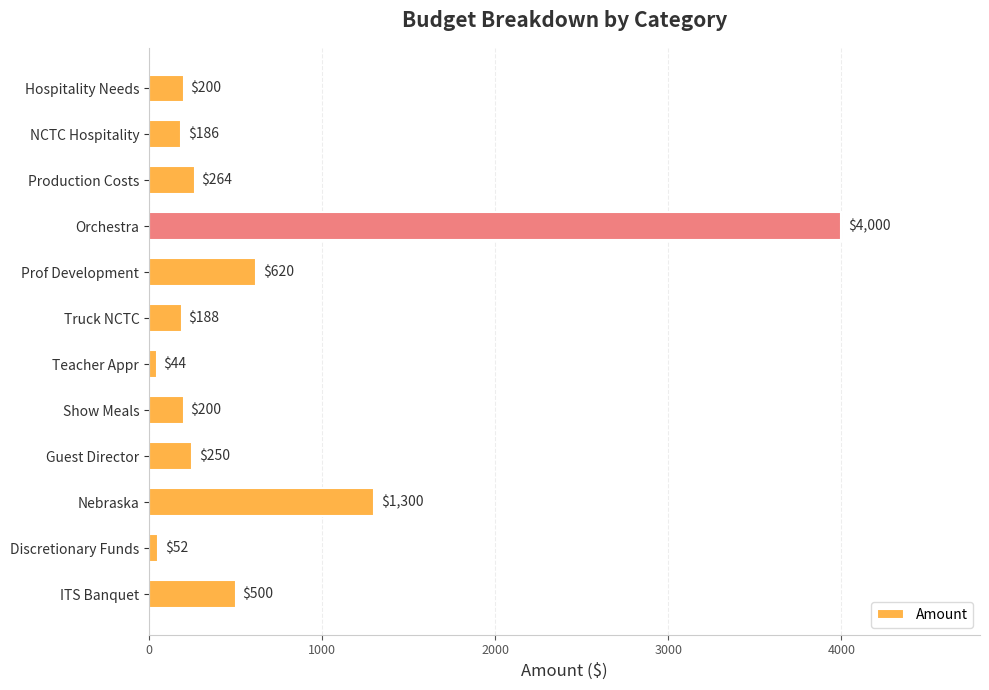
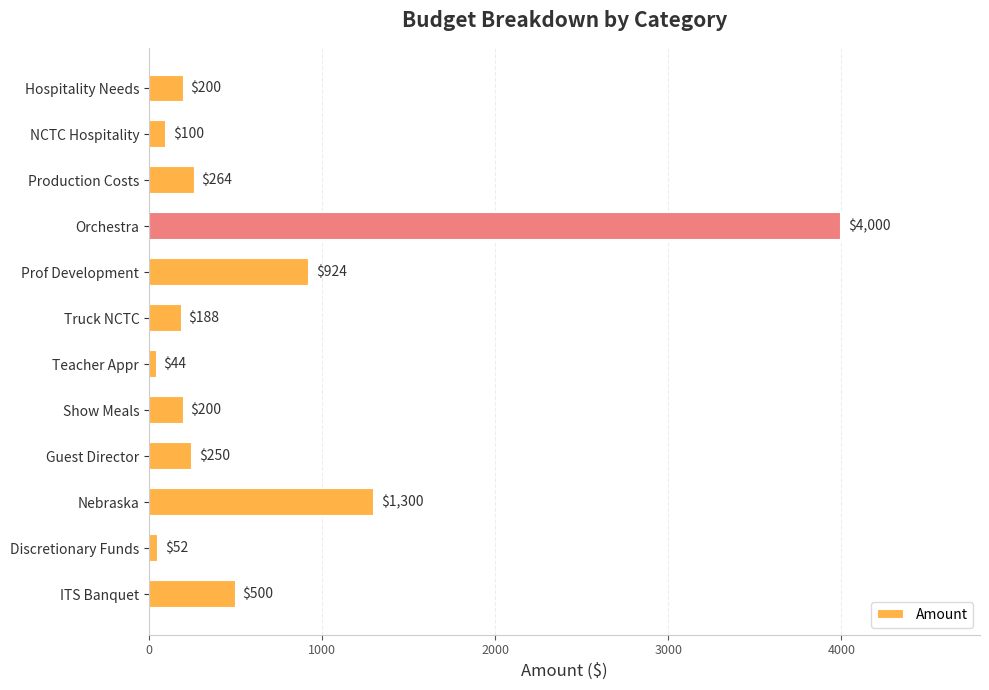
NCTC Hospitality: $186 -> $100
Prof Development: $620 -> $924
